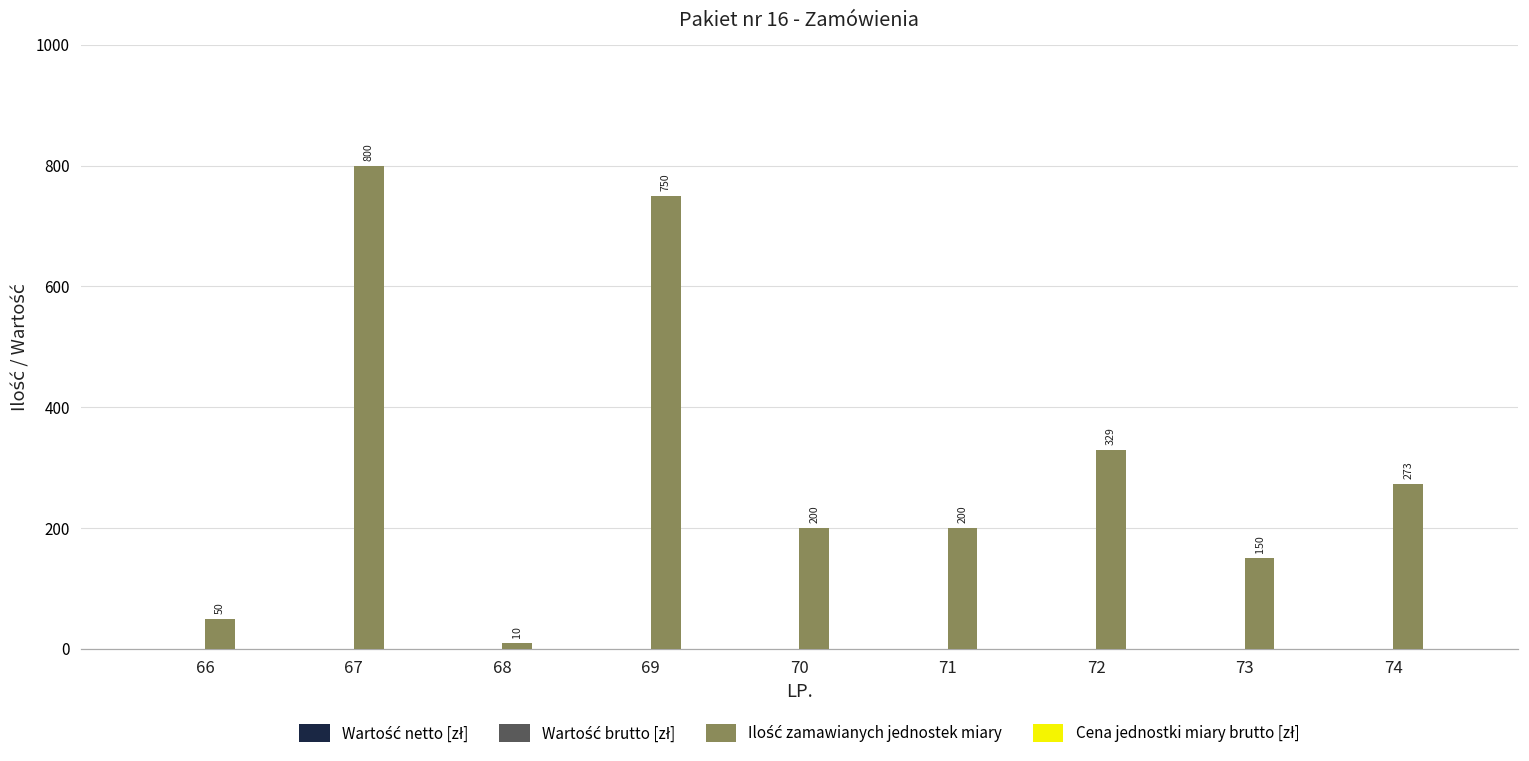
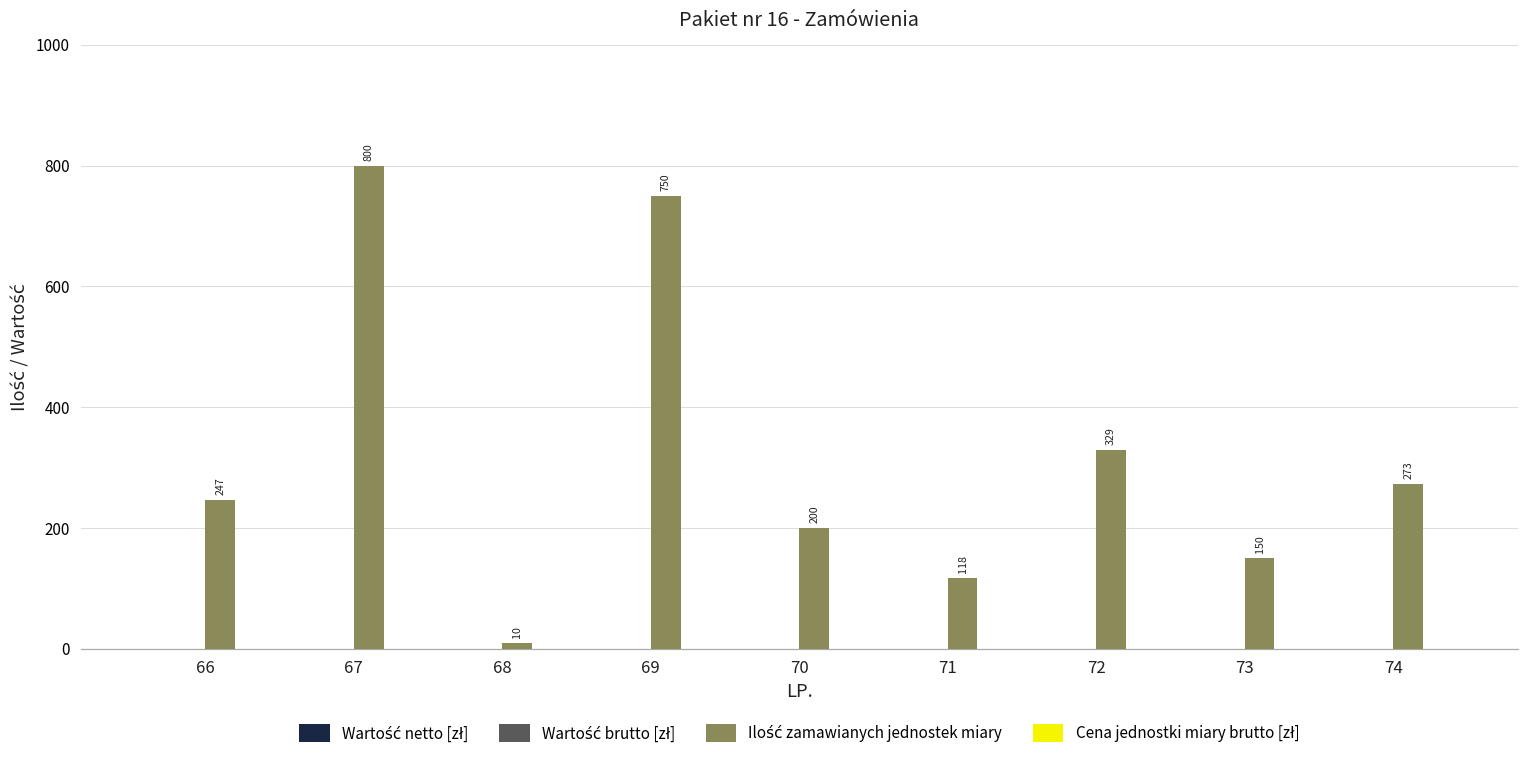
Ilość zamawianych jednostek miary, 66: 50 -> 247
Ilość zamawianych jednostek miary, 71: 200 -> 118
